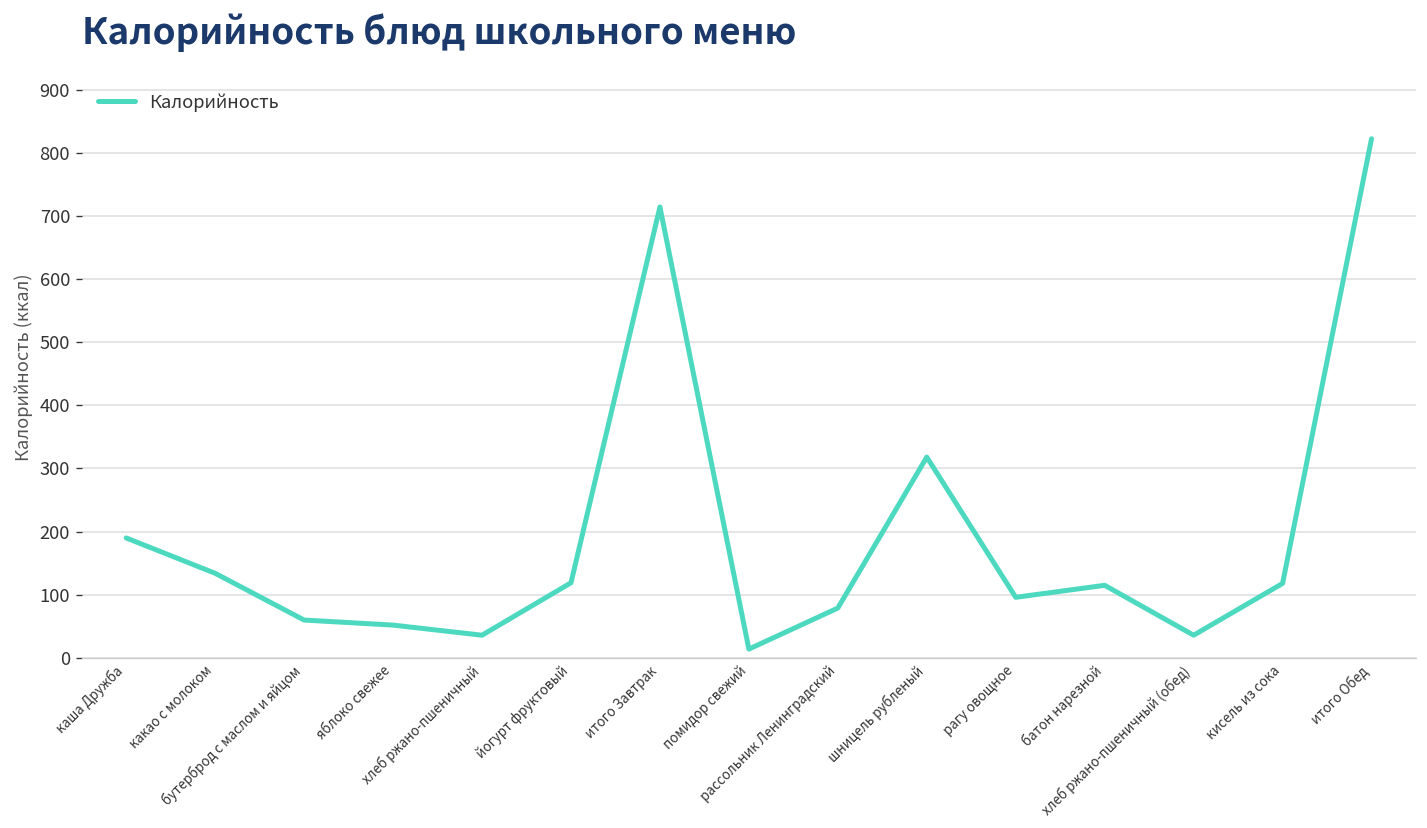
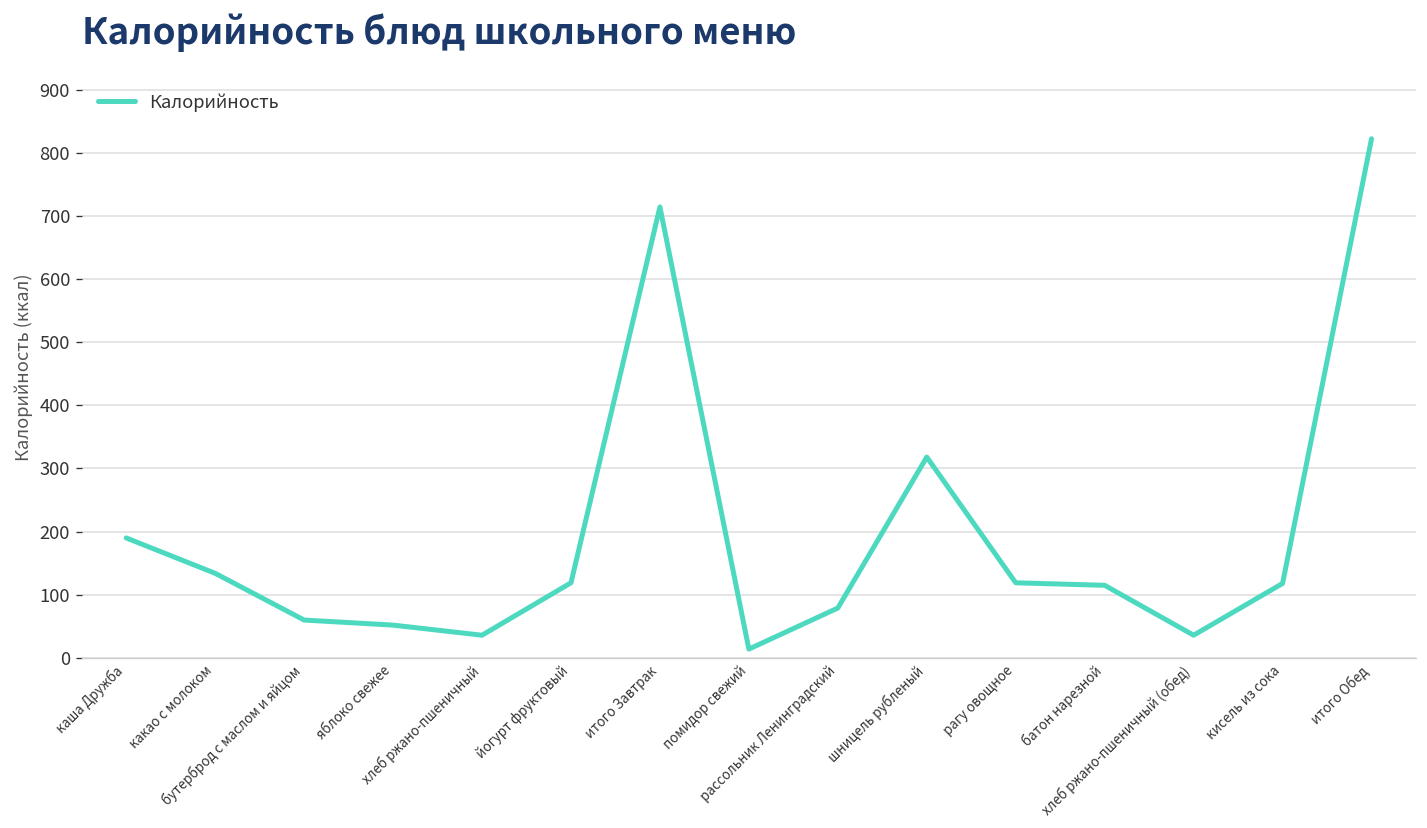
рагу овощное: 100 -> 120
